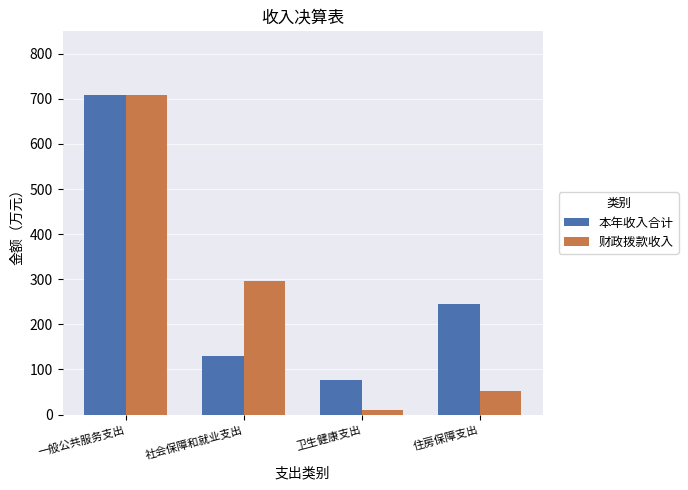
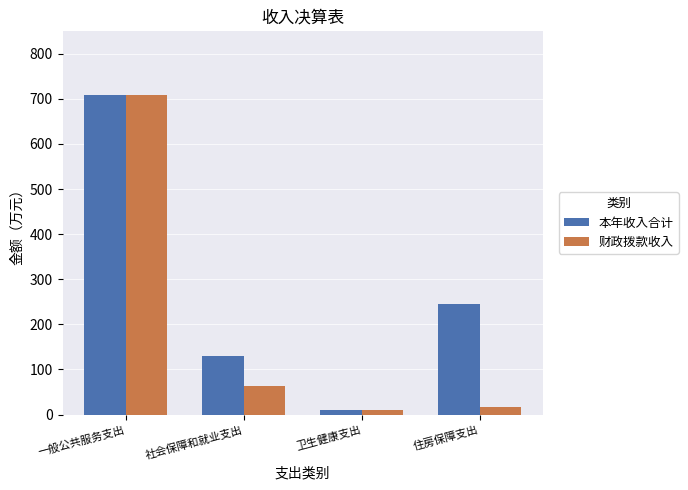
财政拨款收入, 社会保障和就业支出: 300 -> 60
本年收入合计, 卫生健康支出: 80 -> 10
财政拨款收入, 住房保障支出: 50 -> 20
